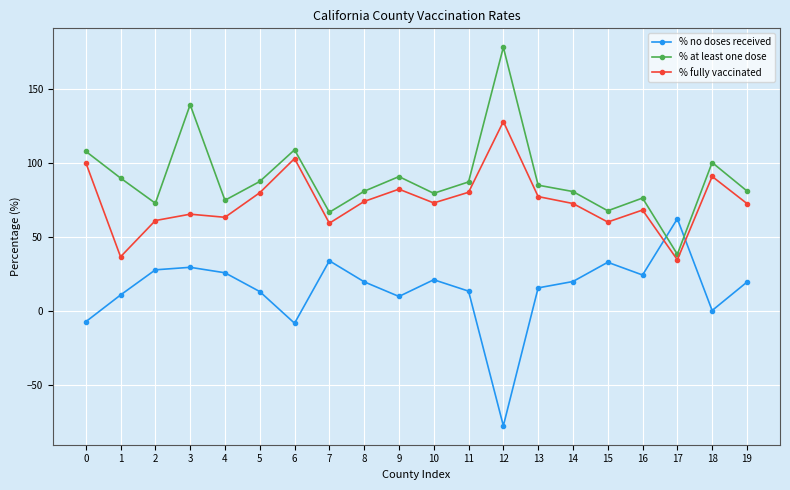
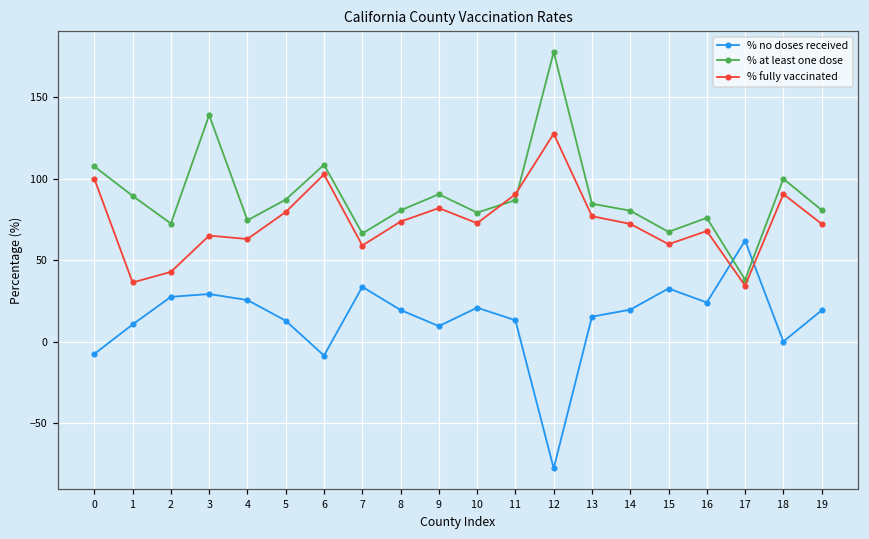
% fully vaccinated, 2: 61 -> 43
% fully vaccinated, 11: 80 -> 91
